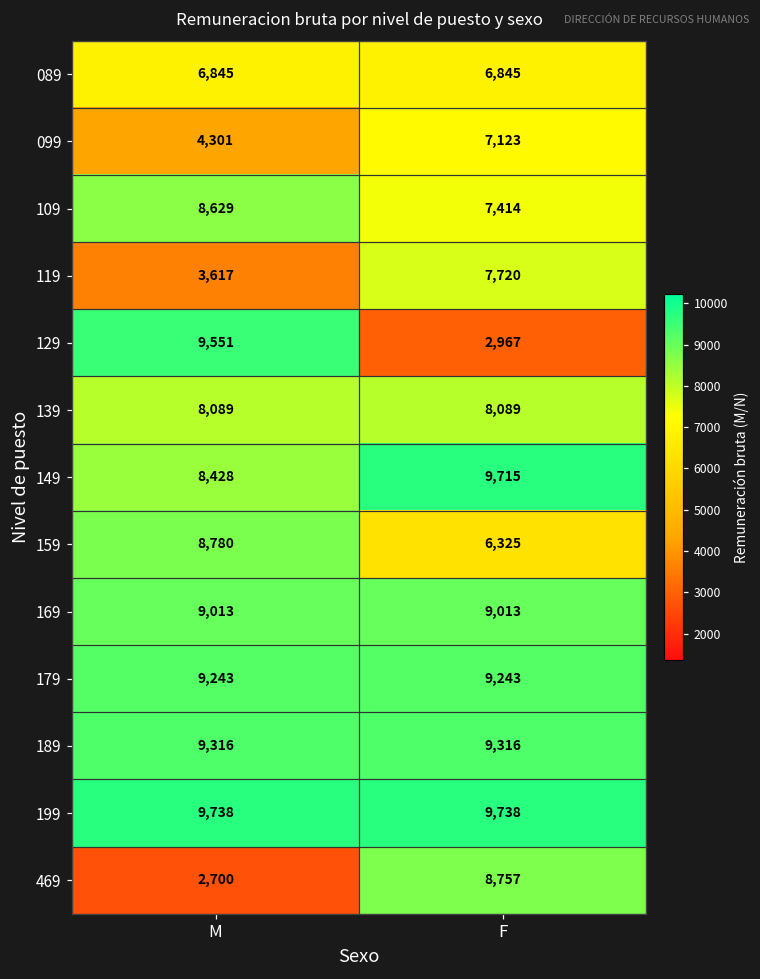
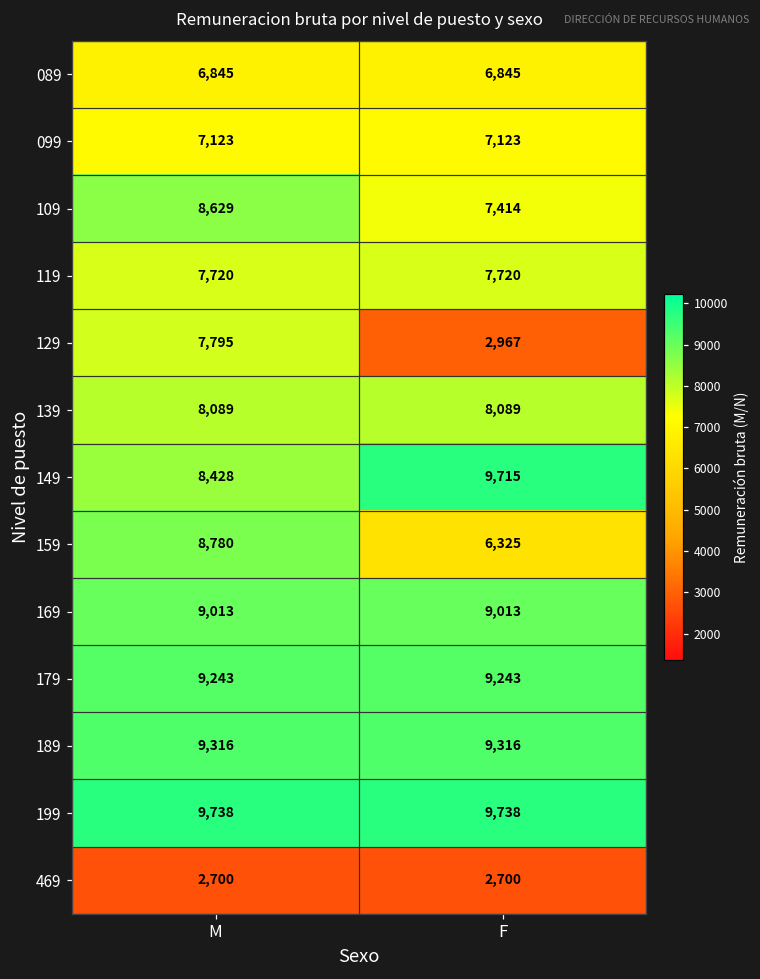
099, M: 4,301 -> 7,123
119, M: 3,617 -> 7,720
129, M: 9,551 -> 7,795
469, F: 8,757 -> 2,700
